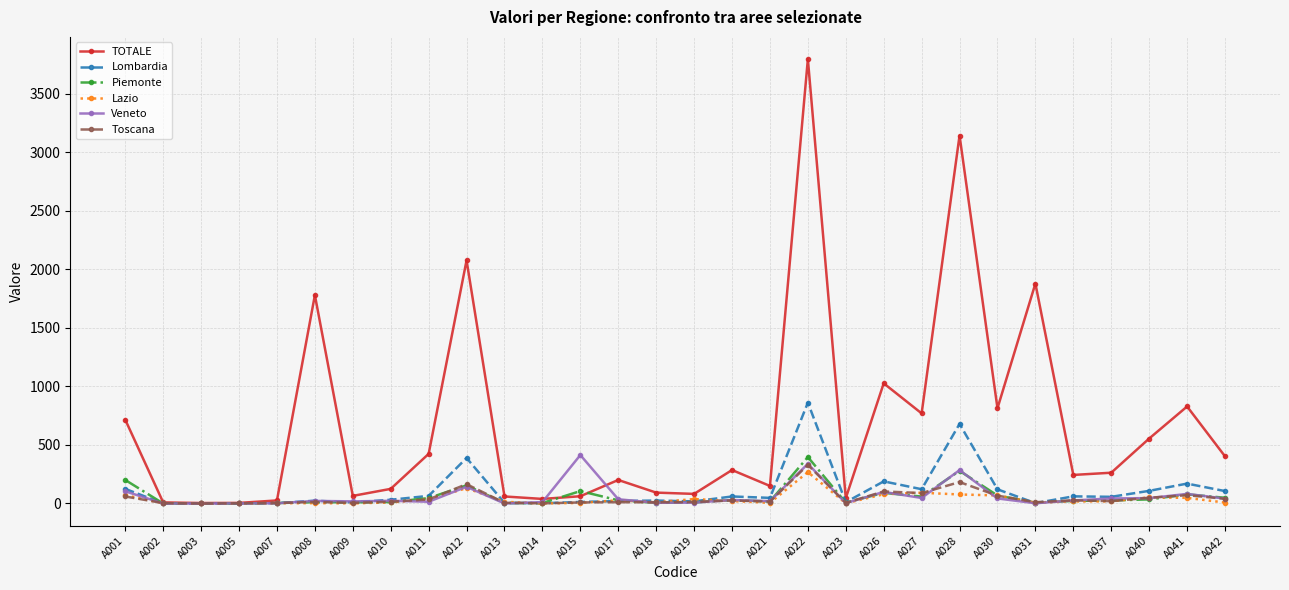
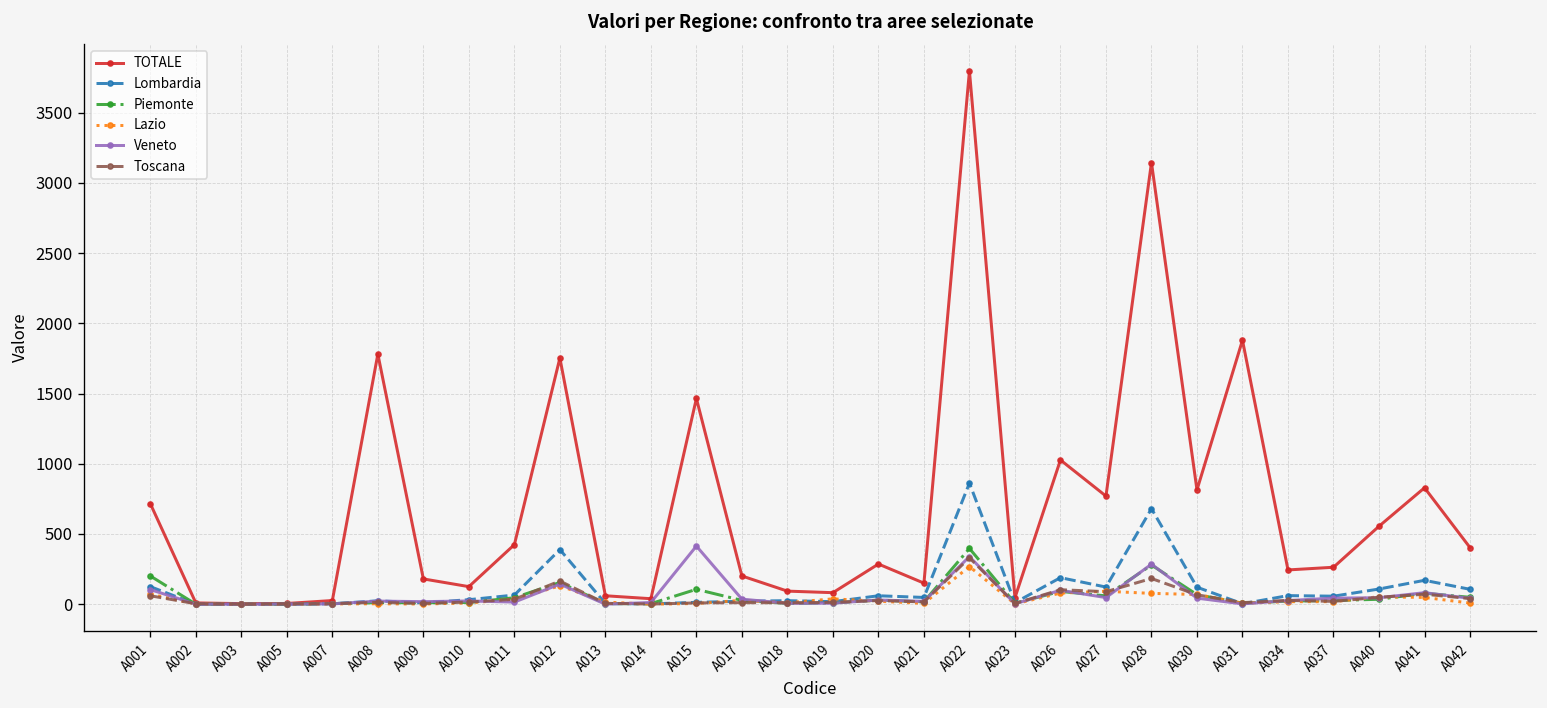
TOTALE, A009: 70 -> 180
TOTALE, A012: 2080 -> 1750
TOTALE, A015: 60 -> 1470
